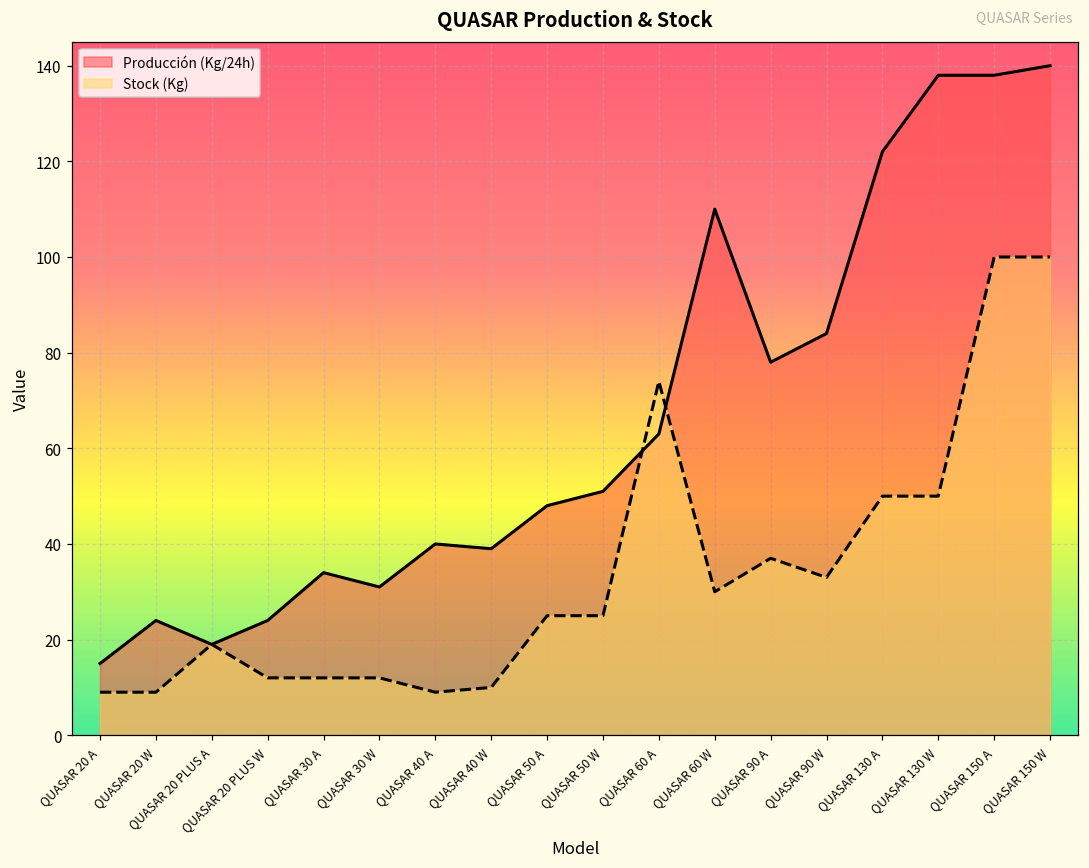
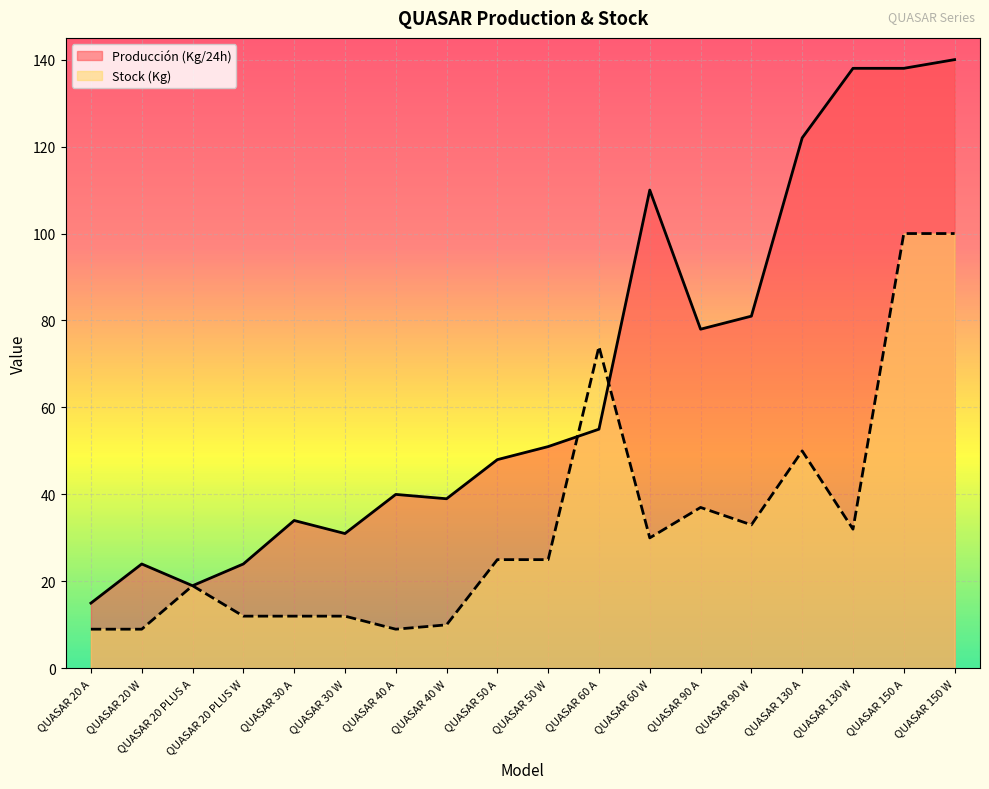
Producción (Kg/24h), QUASAR 60 A: 63 -> 55
Producción (Kg/24h), QUASAR 90 W: 84 -> 81
Stock (Kg), QUASAR 130 W: 50 -> 32
